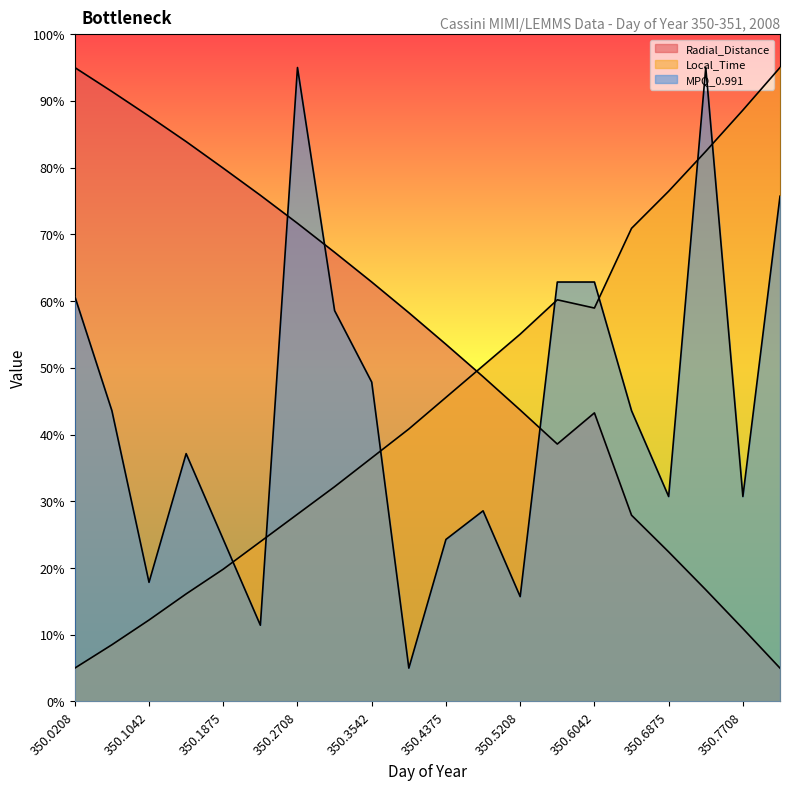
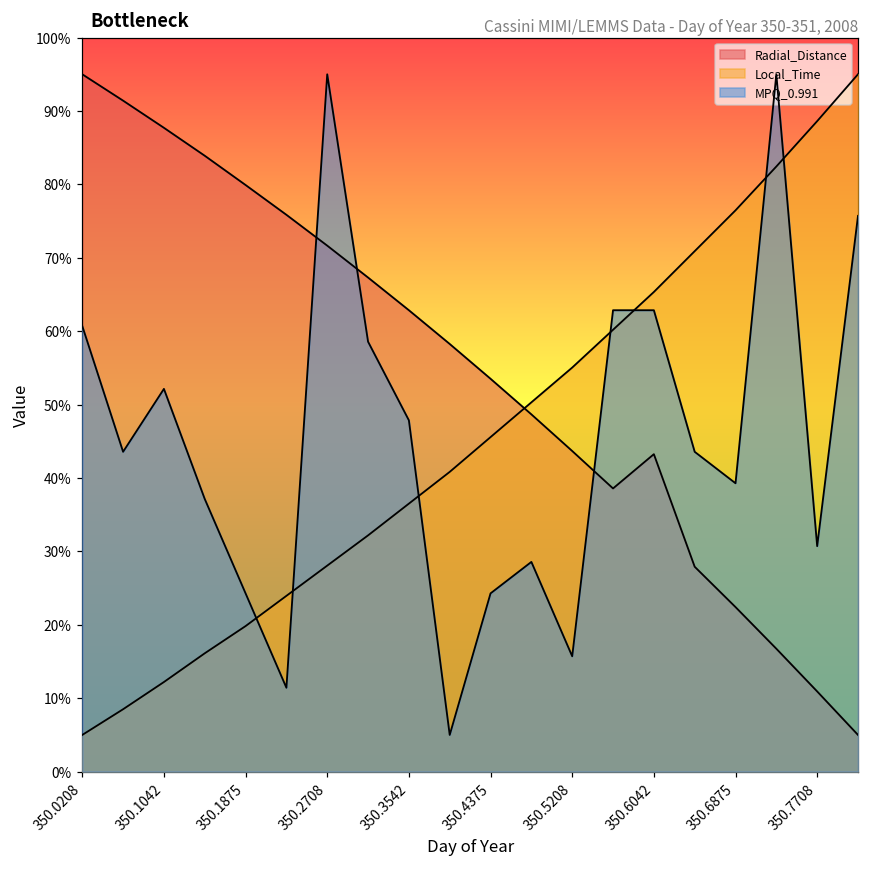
MPQ_0.991, 350.1042: 18% -> 52%
Local_Time, 350.6042: 59% -> 65%
MPQ_0.991, 350.6875: 31% -> 39%
